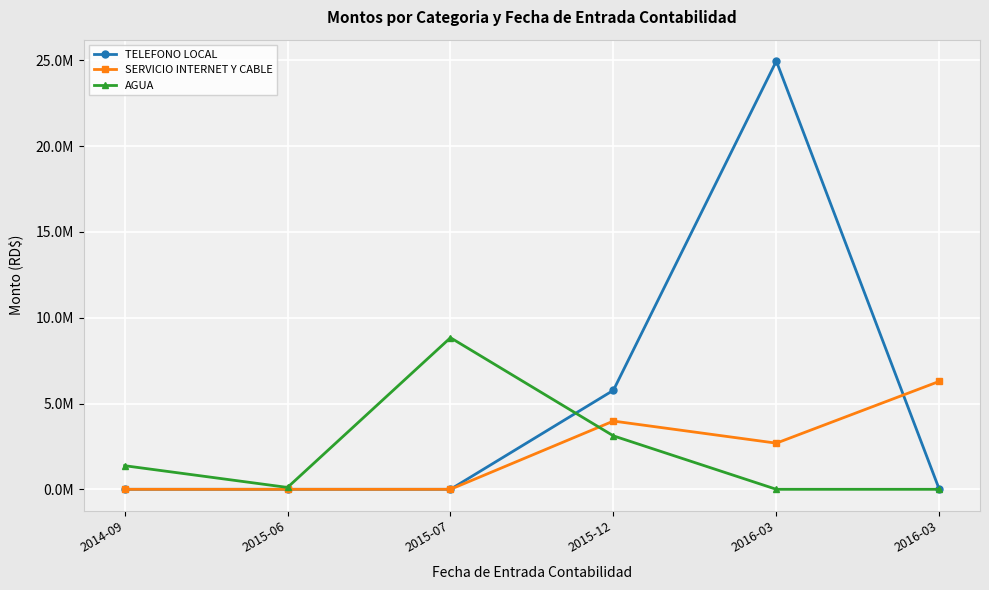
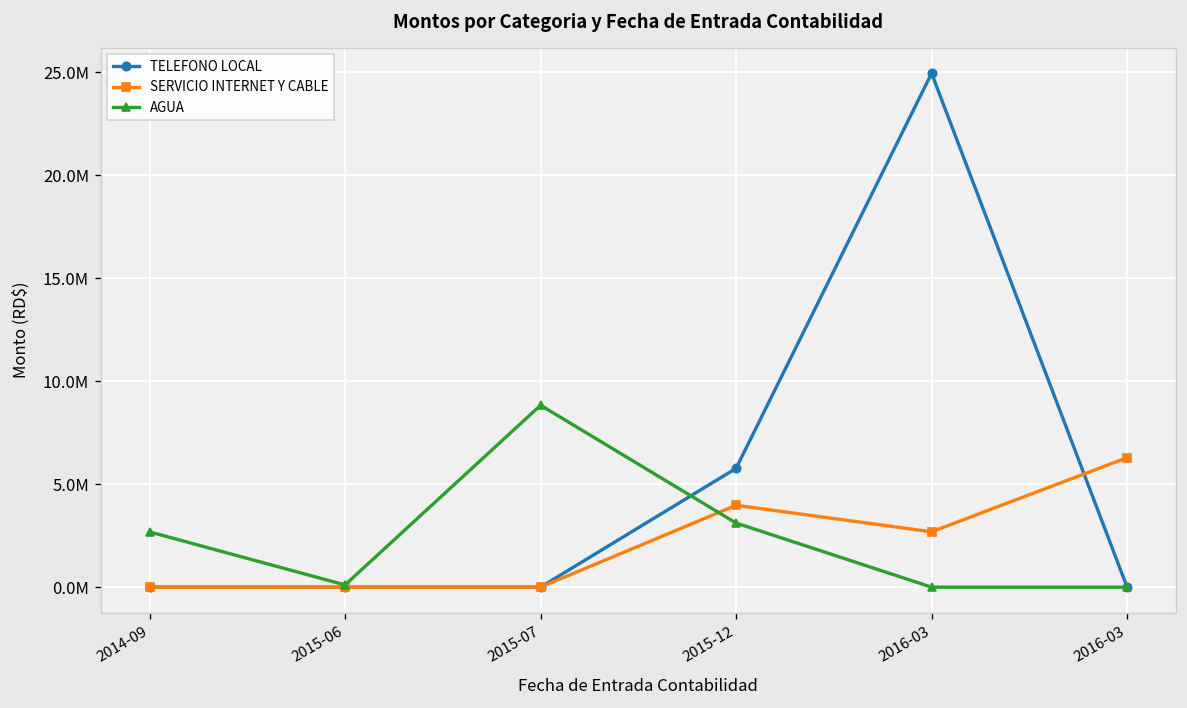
AGUA, 2014-09: 1400000 -> 2700000
